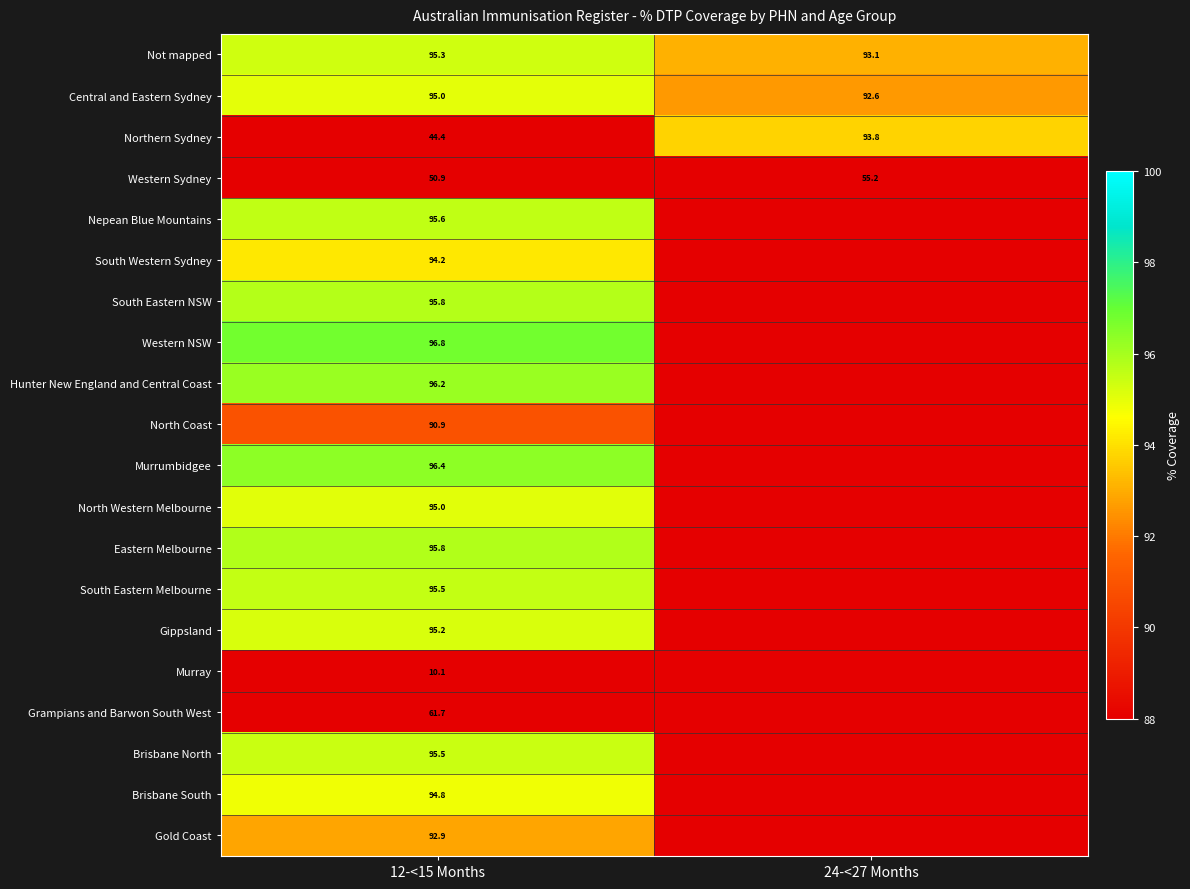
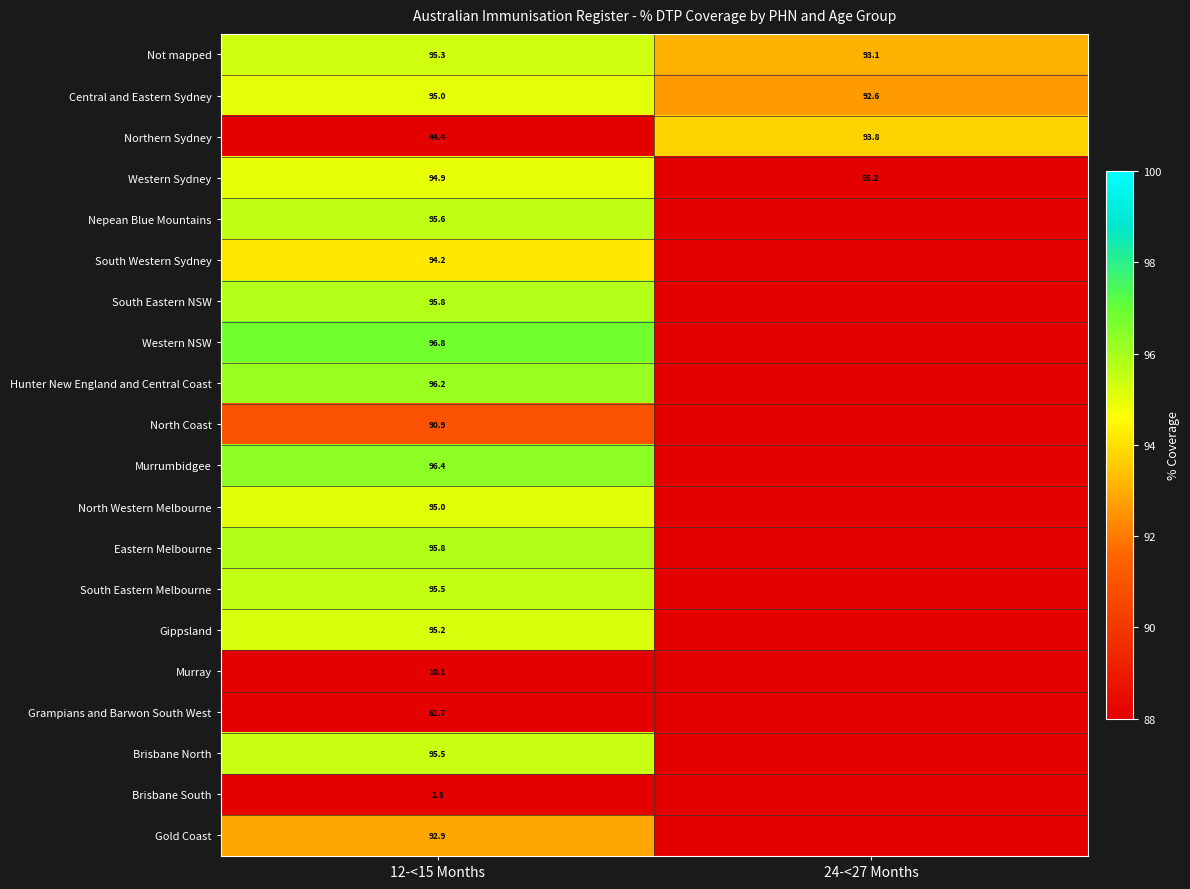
Western Sydney, 12-<15 Months: 50.9 -> 94.9
Brisbane South, 12-<15 Months: 94.8 -> 2.8
